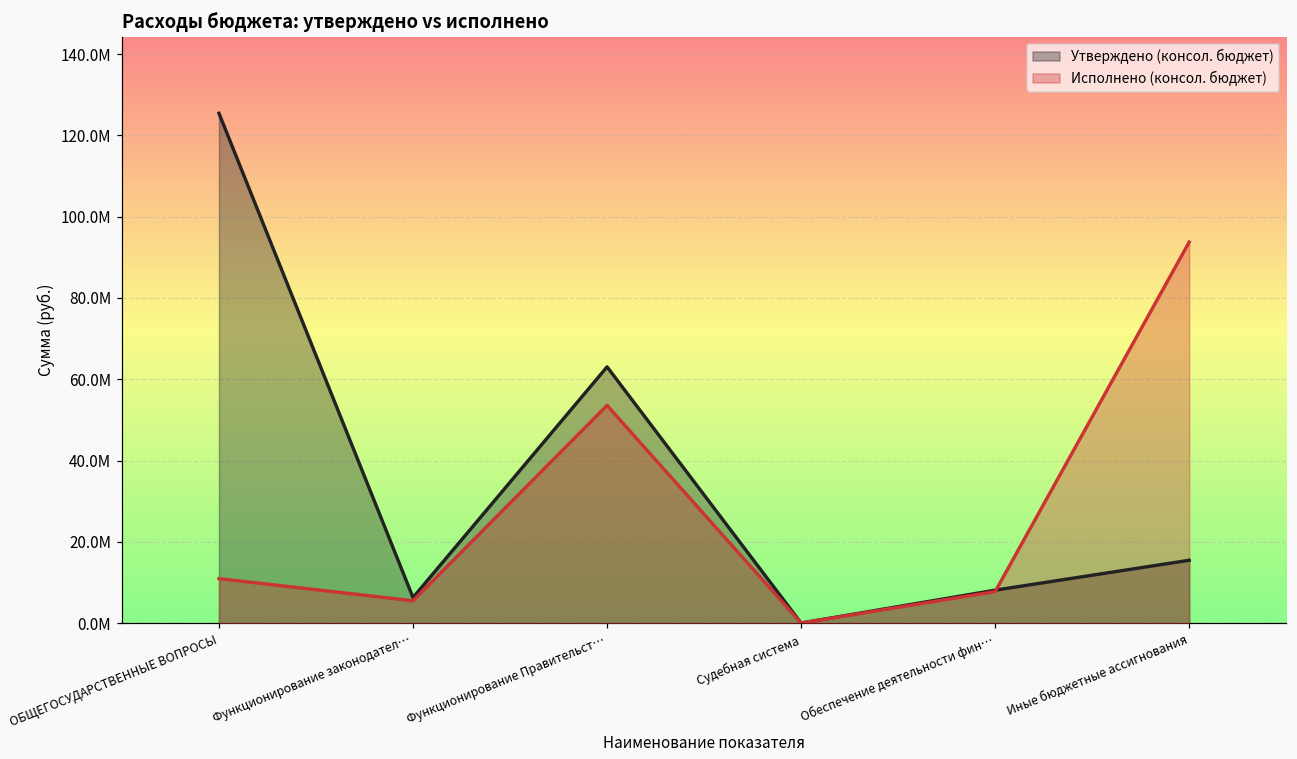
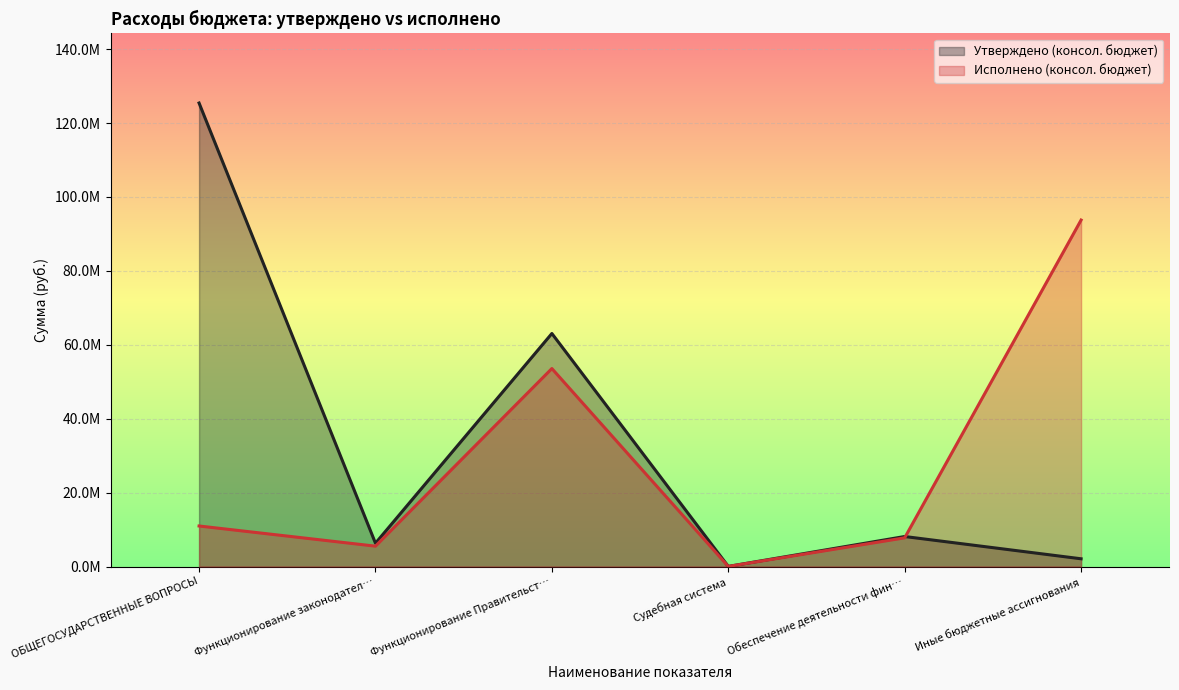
Утверждено (консол. бюджет), Иные бюджетные ассигнования: 15000000 -> 2000000
